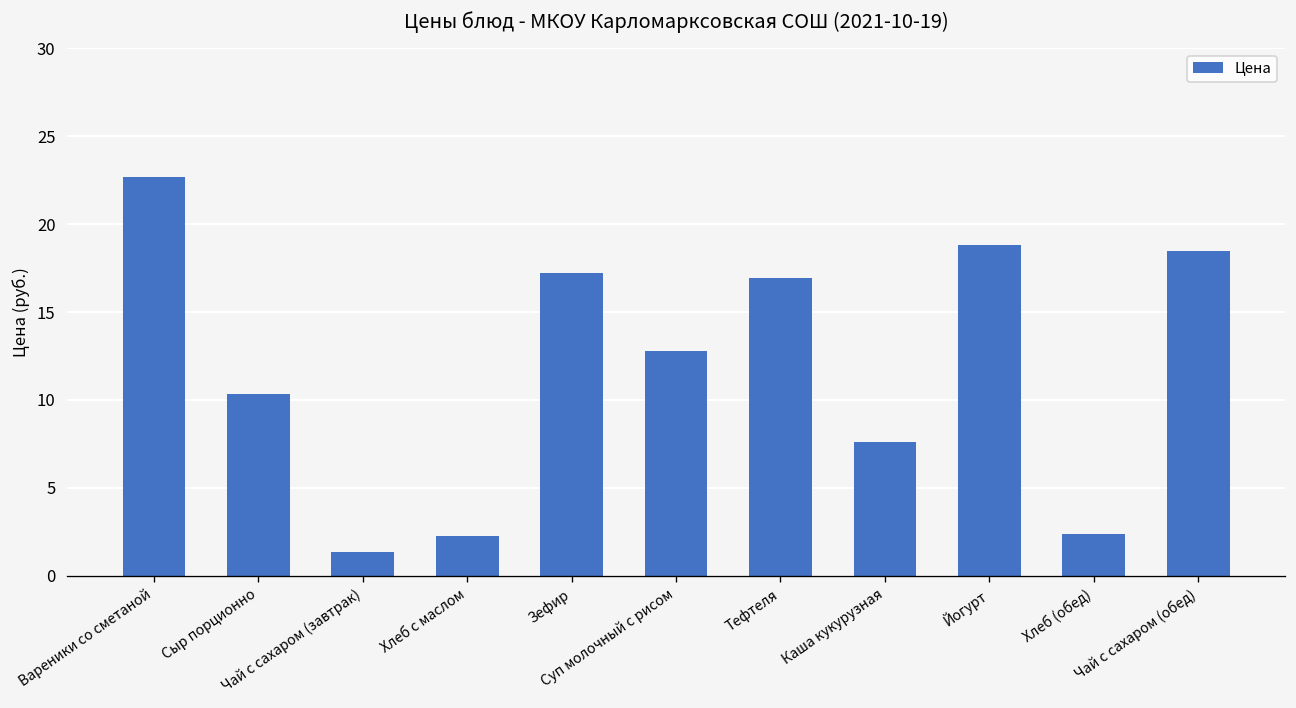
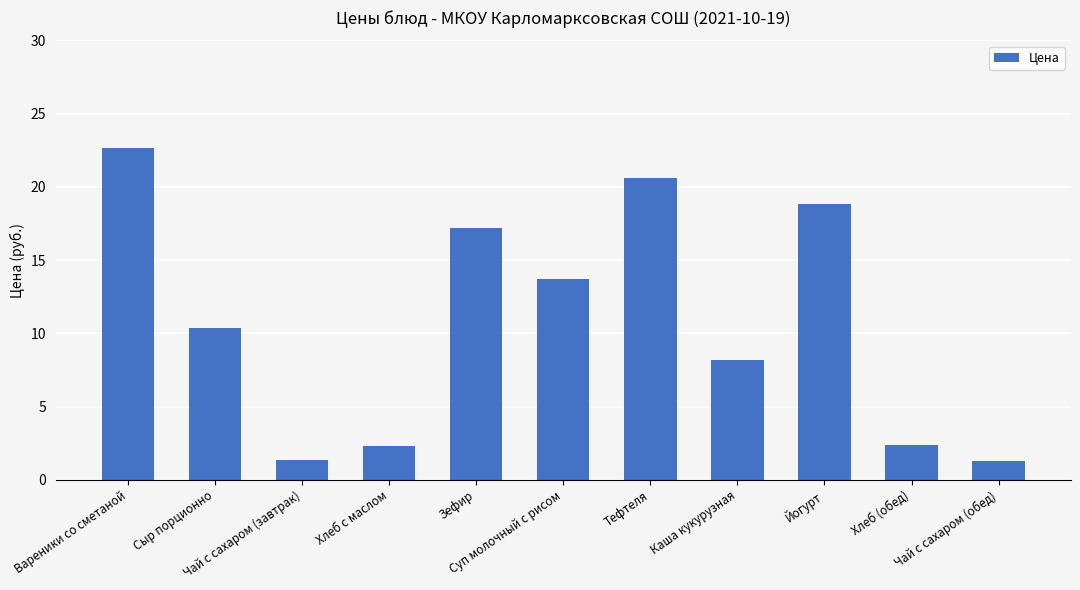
Суп молочный с рисом: 12.8 -> 13.7
Тефтеля: 16.9 -> 20.6
Каша кукурузная: 7.6 -> 8.2
Чай с сахаром (обед): 18.5 -> 1.3
